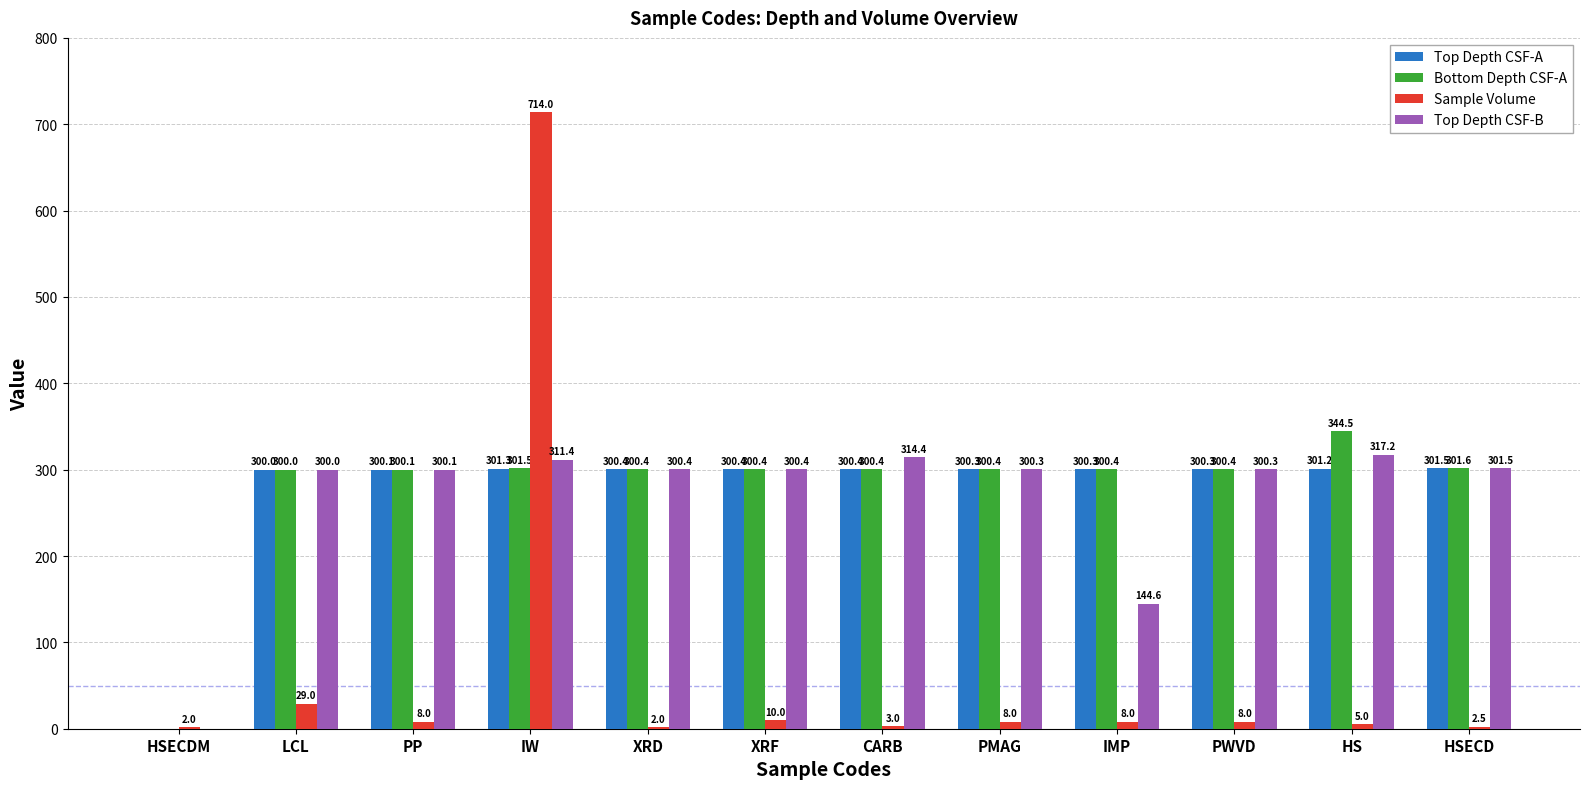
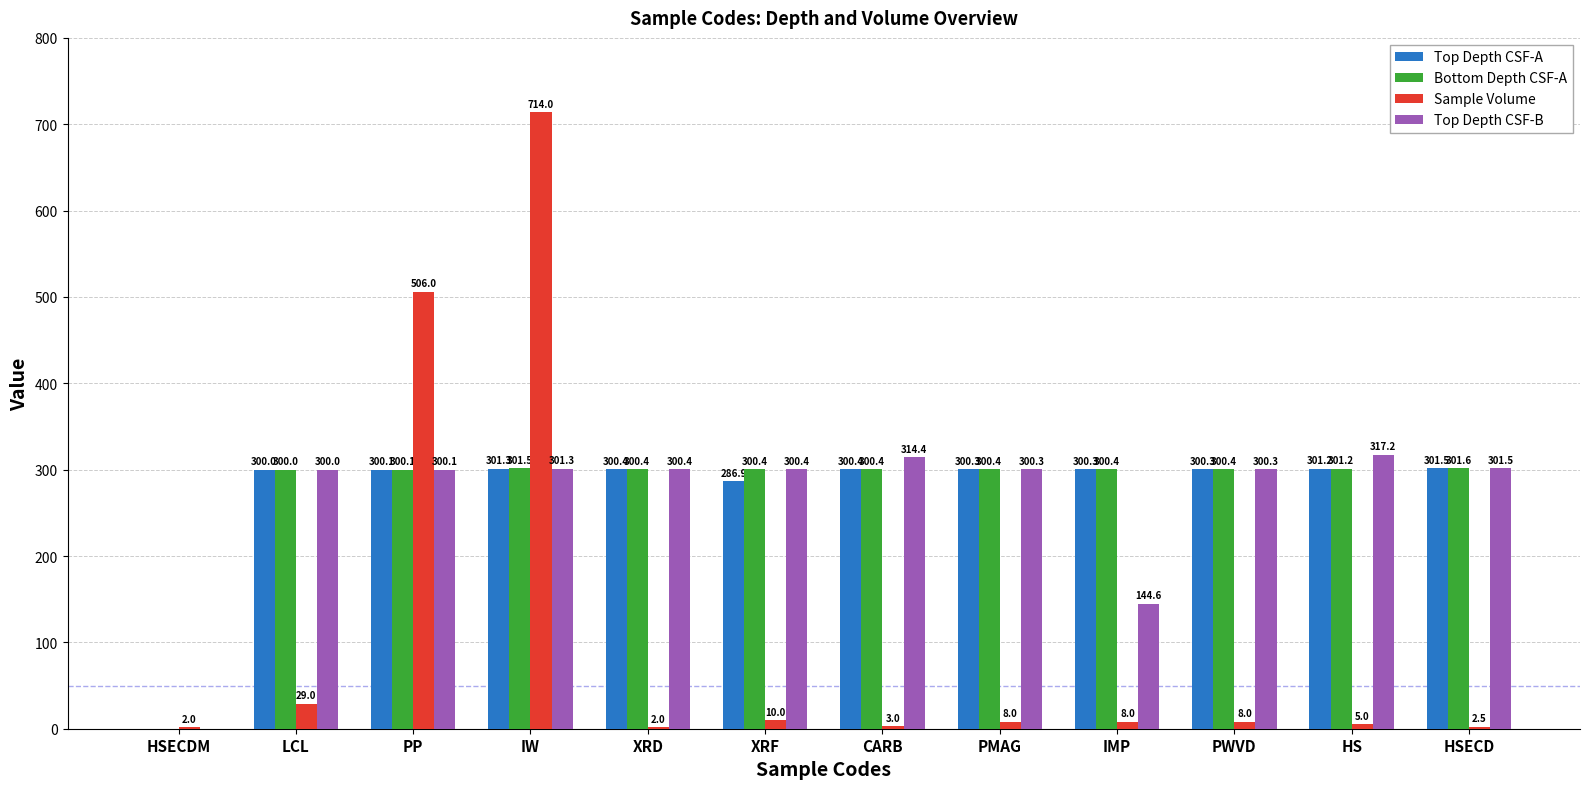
Sample Volume, PP: 8.0 -> 506.0
Top Depth CSF-B, IW: 311.4 -> 301.3
Top Depth CSF-A, XRF: 300.4 -> 286.9
Bottom Depth CSF-A, HS: 344.5 -> 301.2
